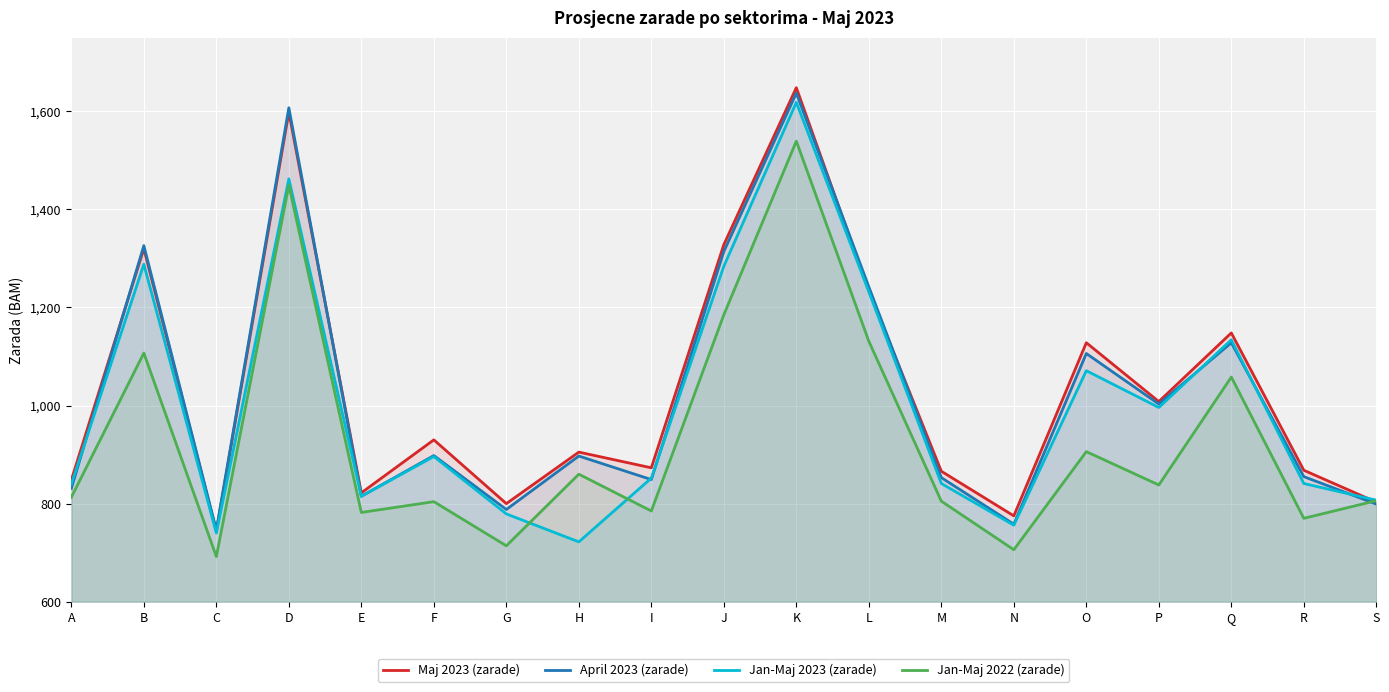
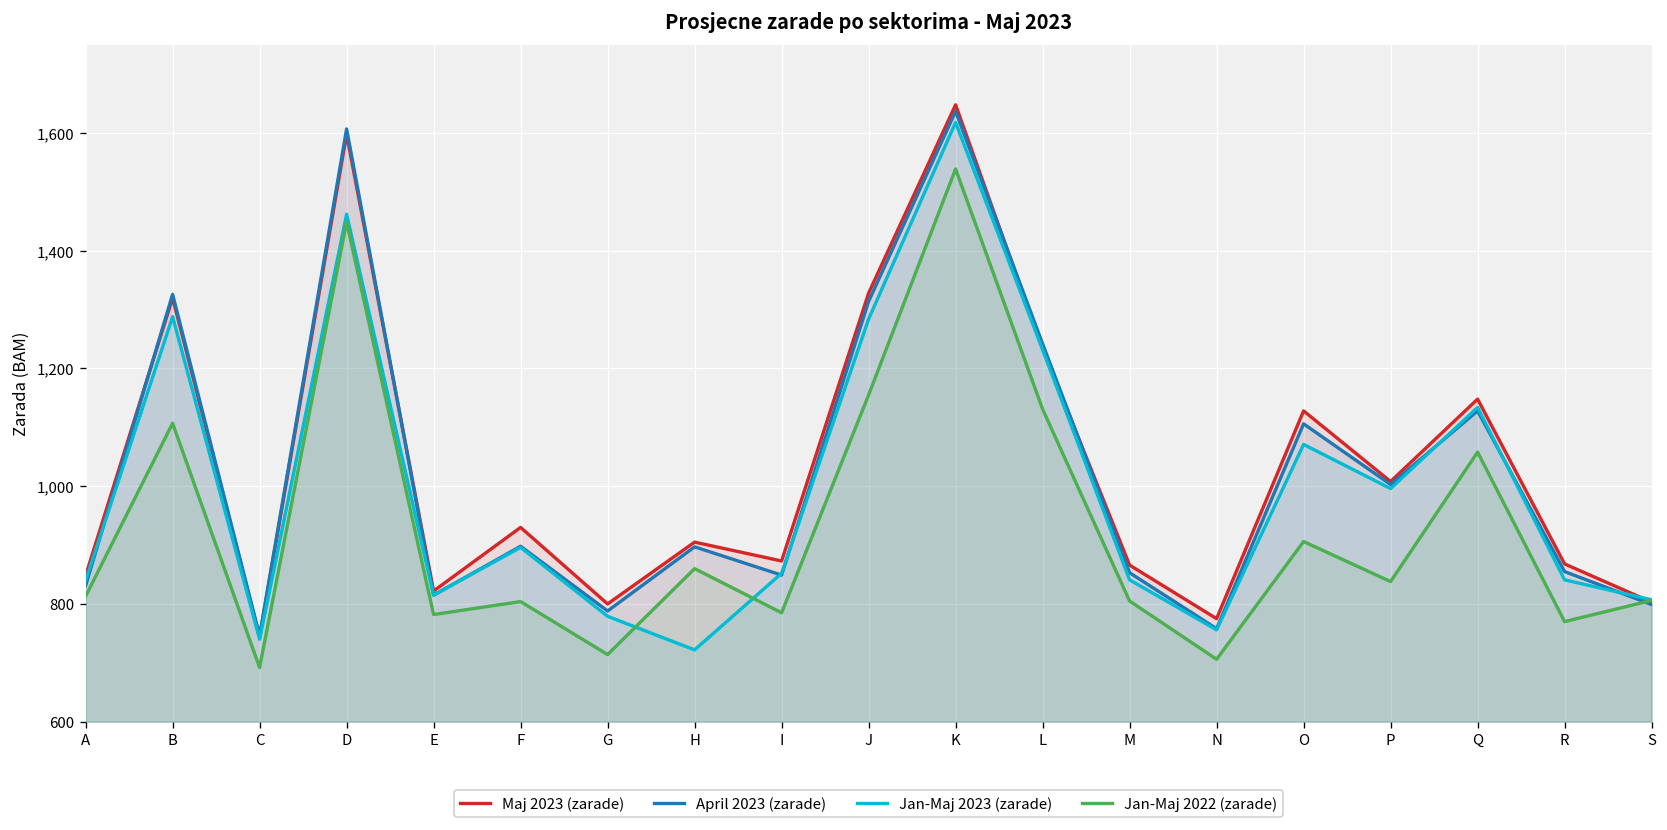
Jan-Maj 2022 (zarade), J: 1,190 -> 1,160
